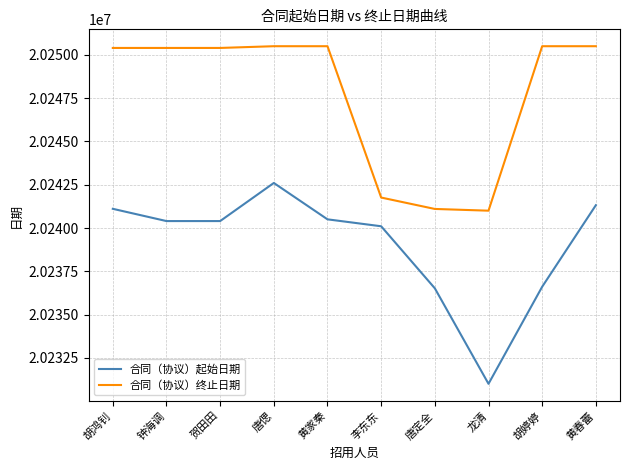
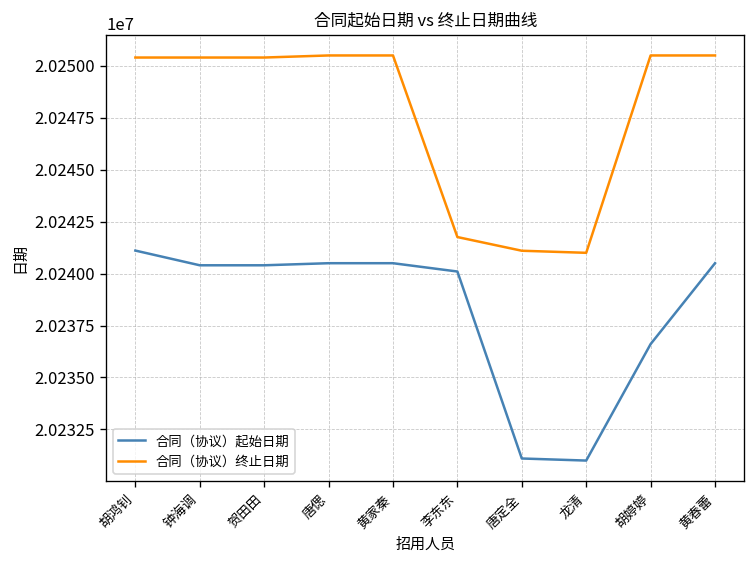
合同（协议）起始日期, 唐偲: 20242600 -> 20240500
合同（协议）起始日期, 唐定全: 20236500 -> 20231100
合同（协议）起始日期, 黄春蕾: 20241300 -> 20240500
